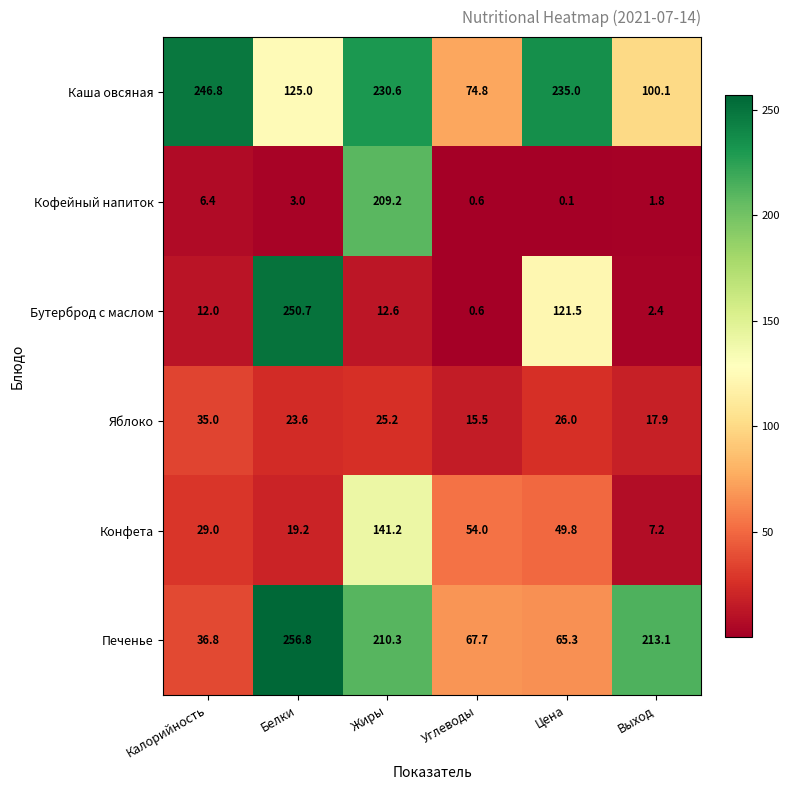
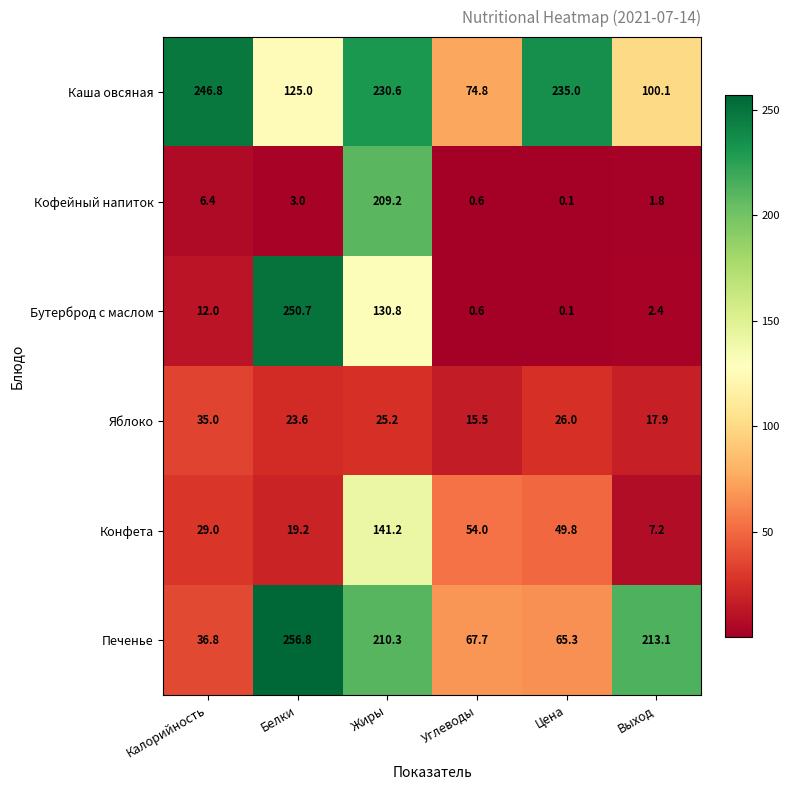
Бутерброд с маслом, Жиры: 12.6 -> 130.8
Бутерброд с маслом, Цена: 121.5 -> 0.1
